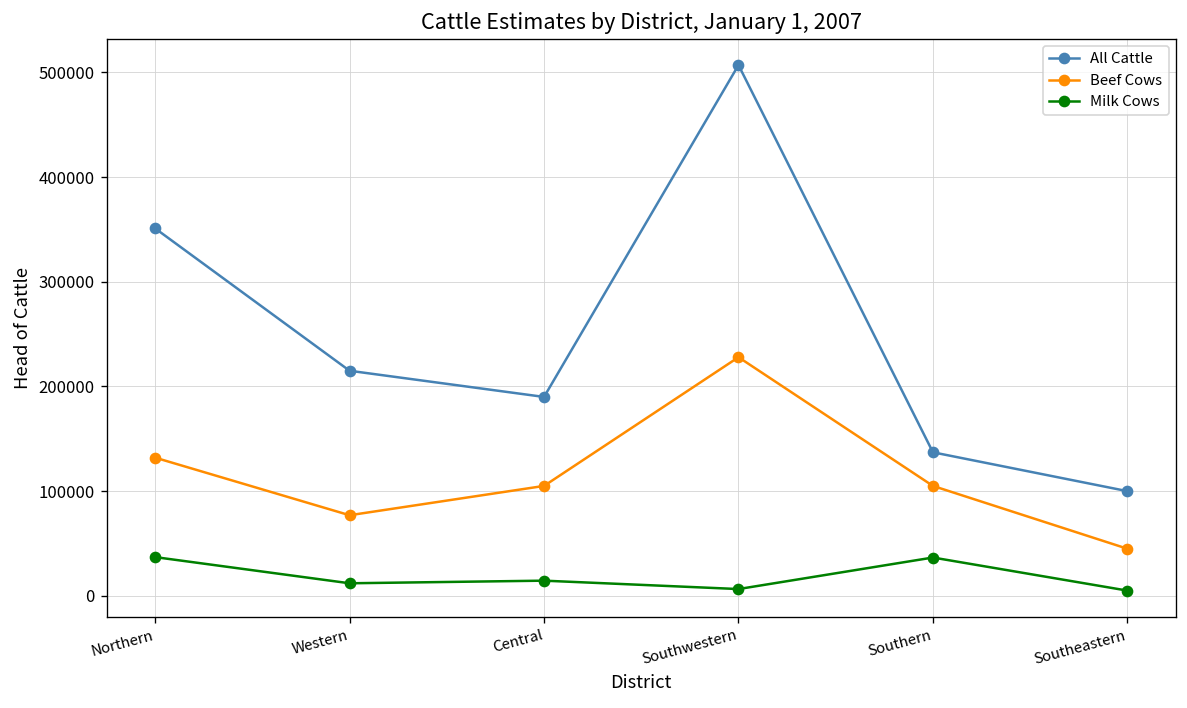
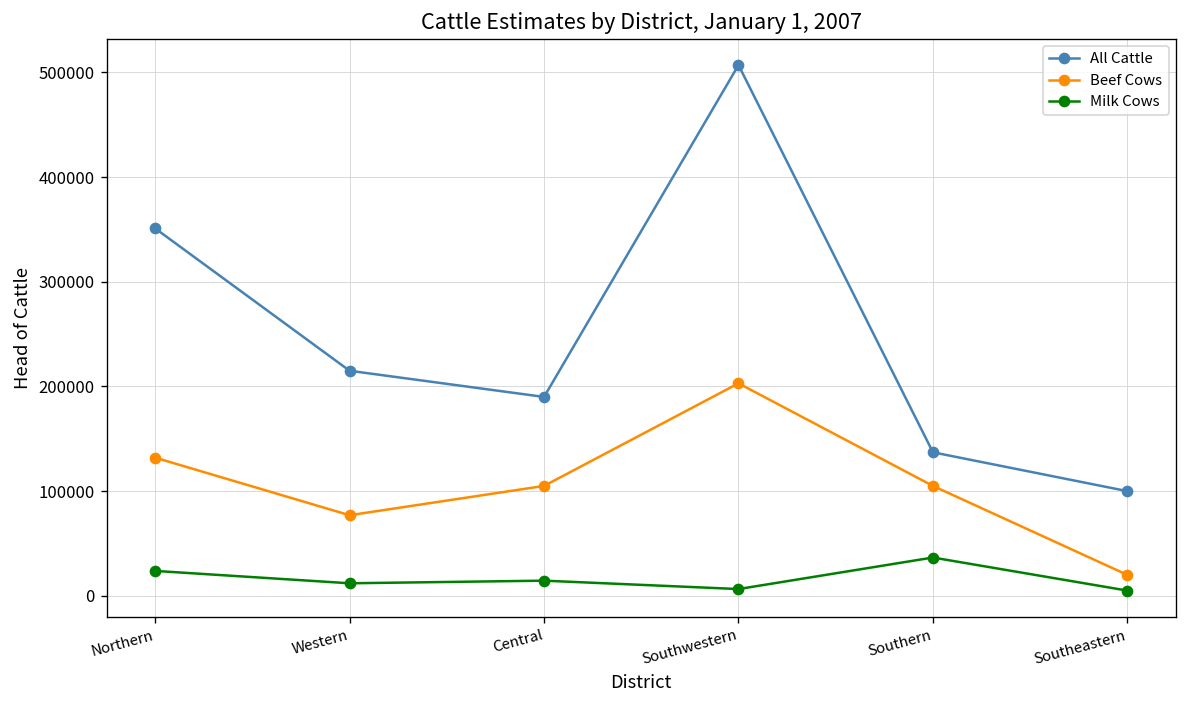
Milk Cows, Northern: 40000 -> 20000
Beef Cows, Southwestern: 230000 -> 200000
Beef Cows, Southeastern: 50000 -> 20000
